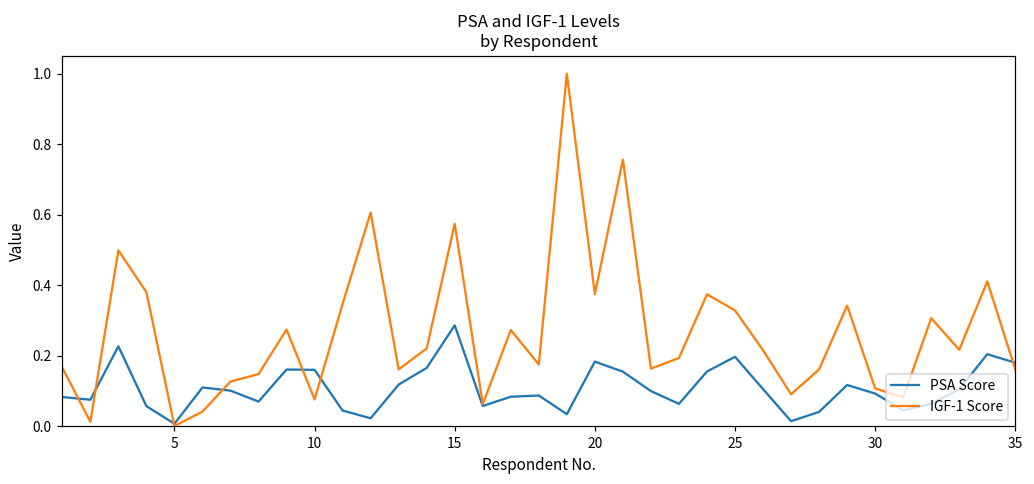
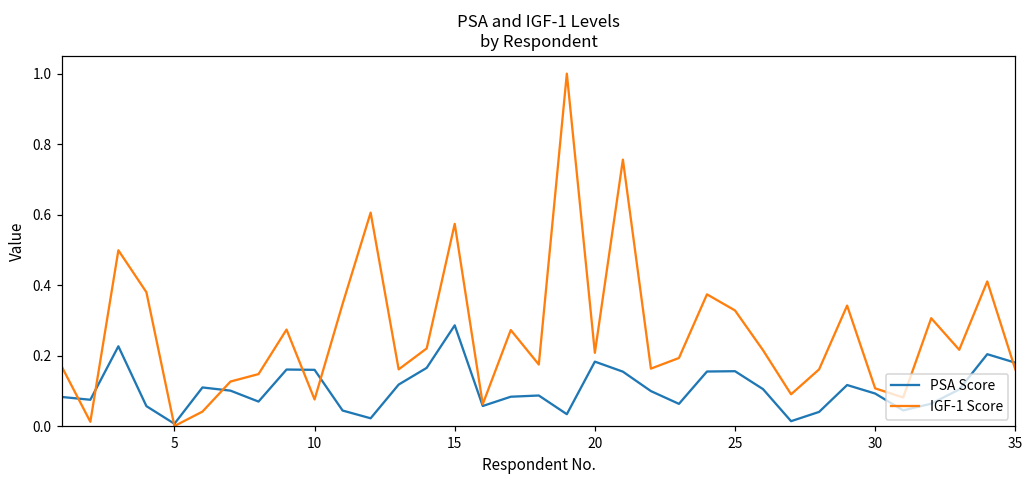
IGF-1 Score, 20: 0.38 -> 0.21
PSA Score, 25: 0.20 -> 0.16
